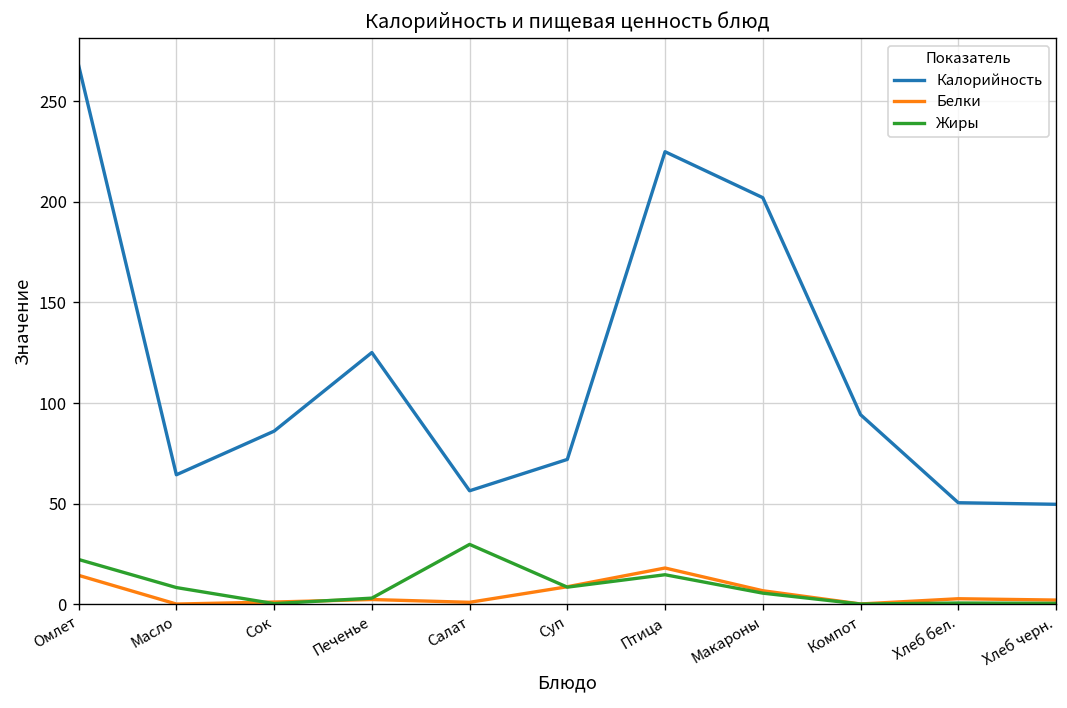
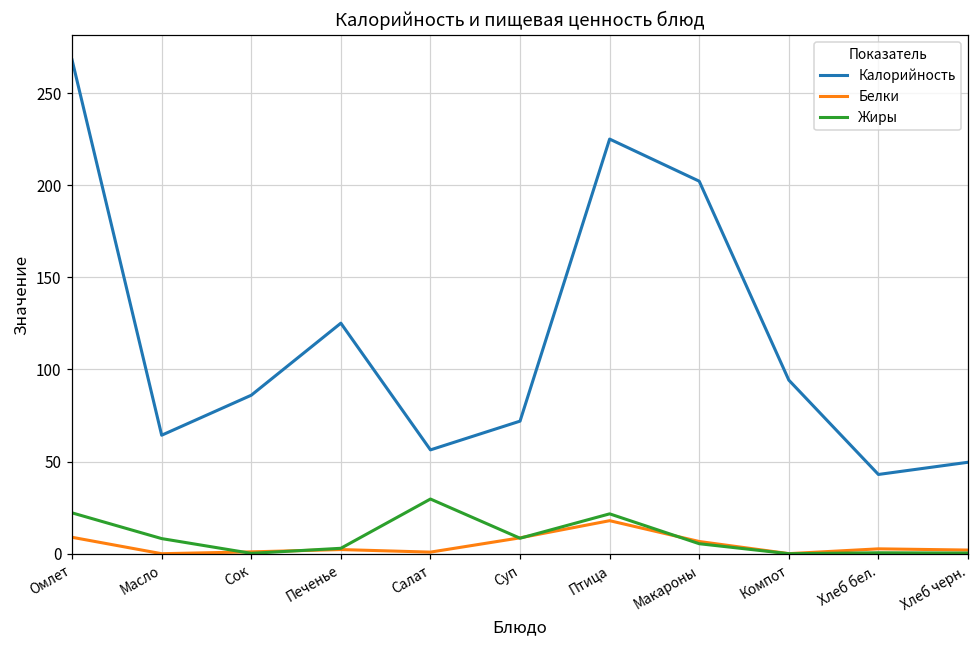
Белки, Омлет: 14 -> 9
Жиры, Птица: 15 -> 22
Калорийность, Хлеб бел.: 50 -> 43
